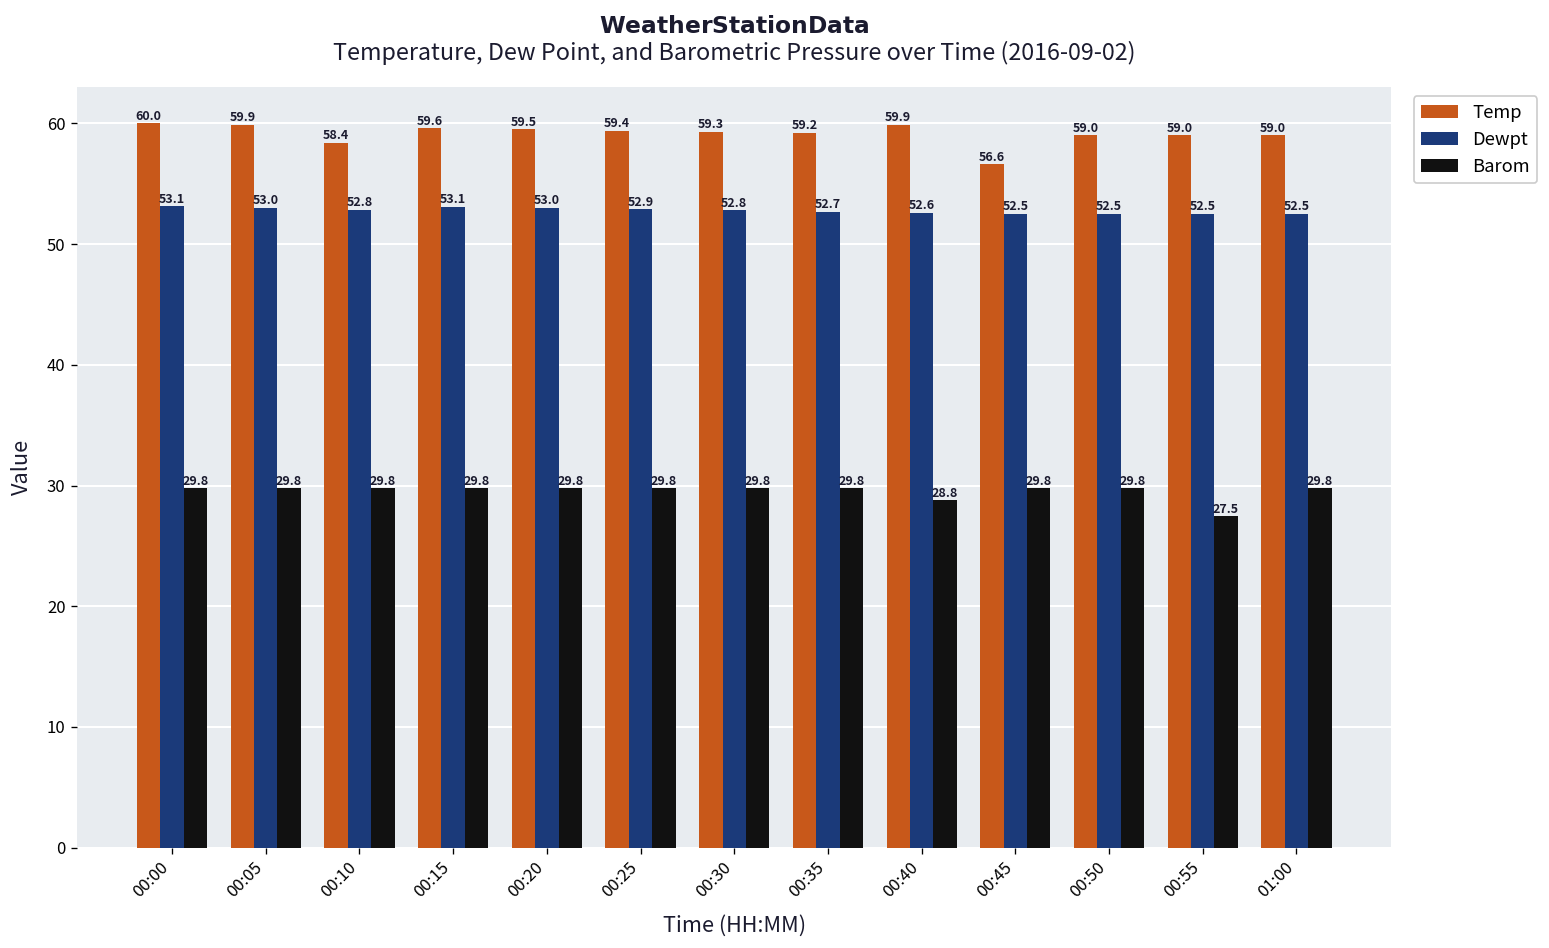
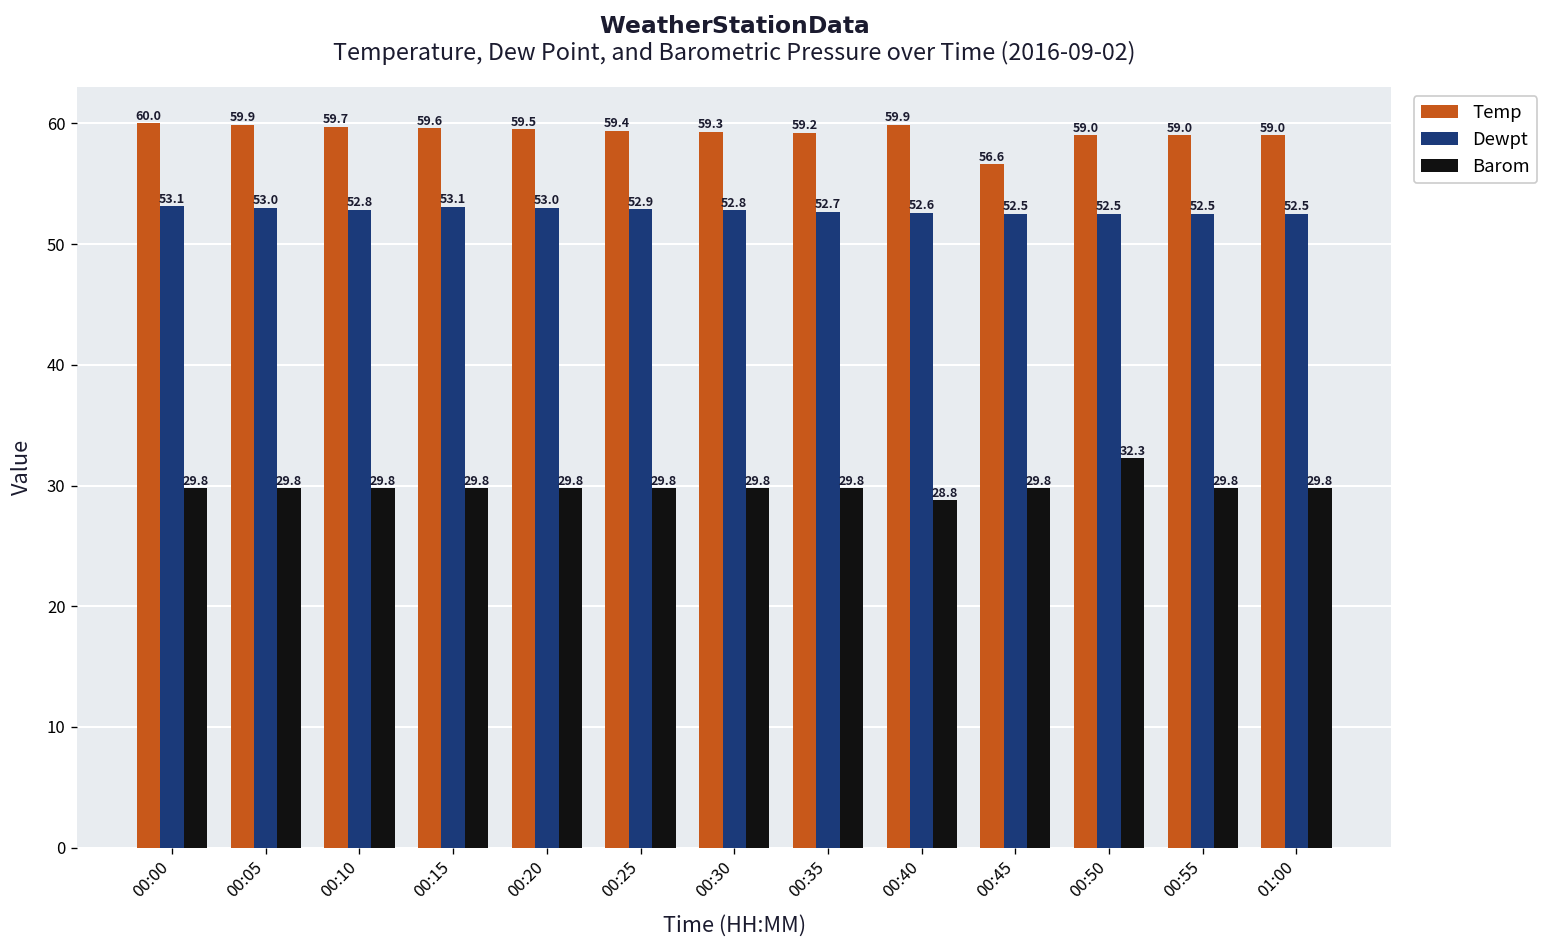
Temp, 00:10: 58.4 -> 59.7
Barom, 00:50: 29.8 -> 32.3
Barom, 00:55: 27.5 -> 29.8
